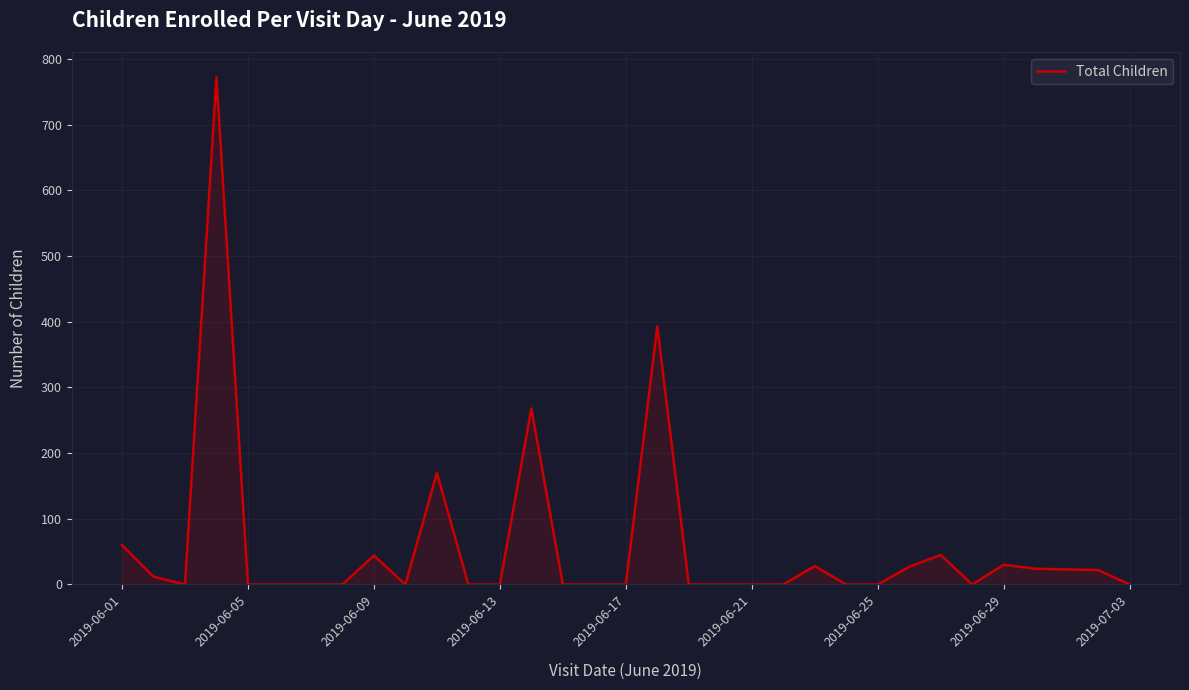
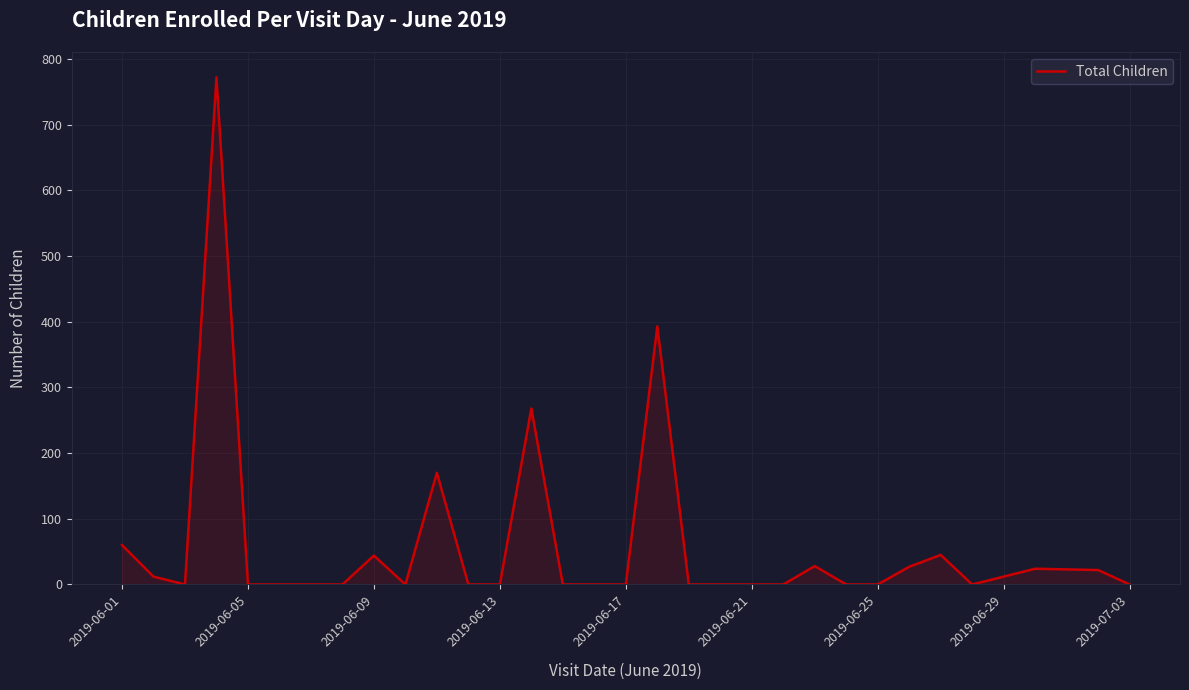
2019-06-29: 30 -> 10
